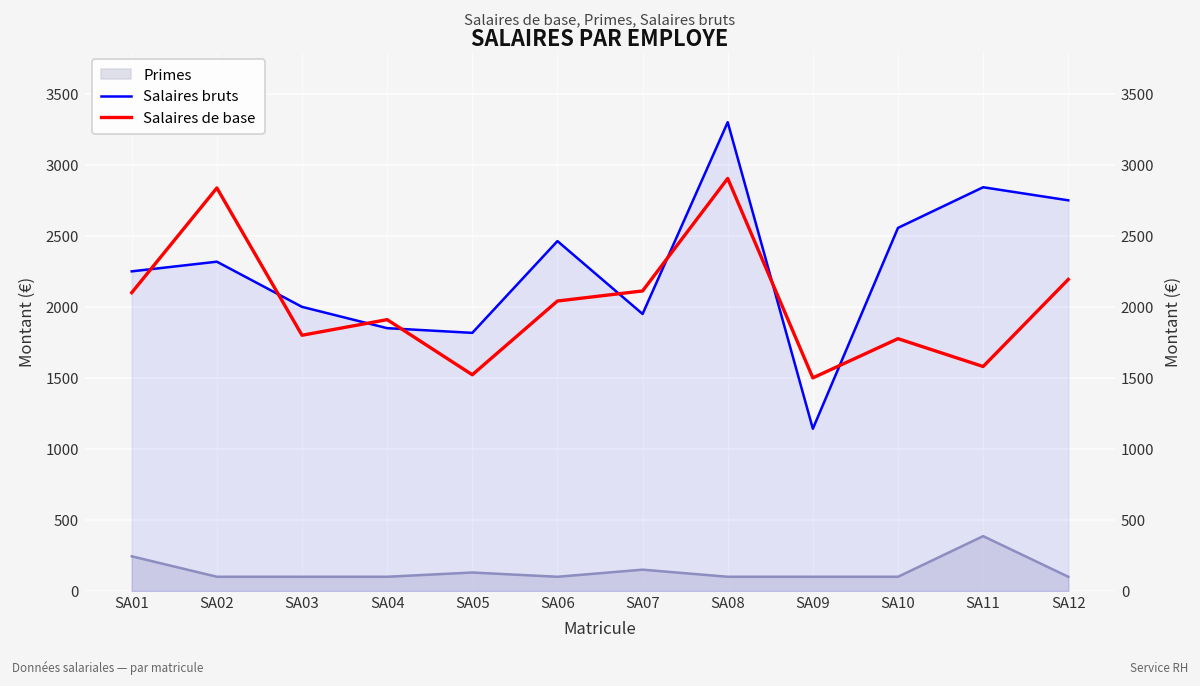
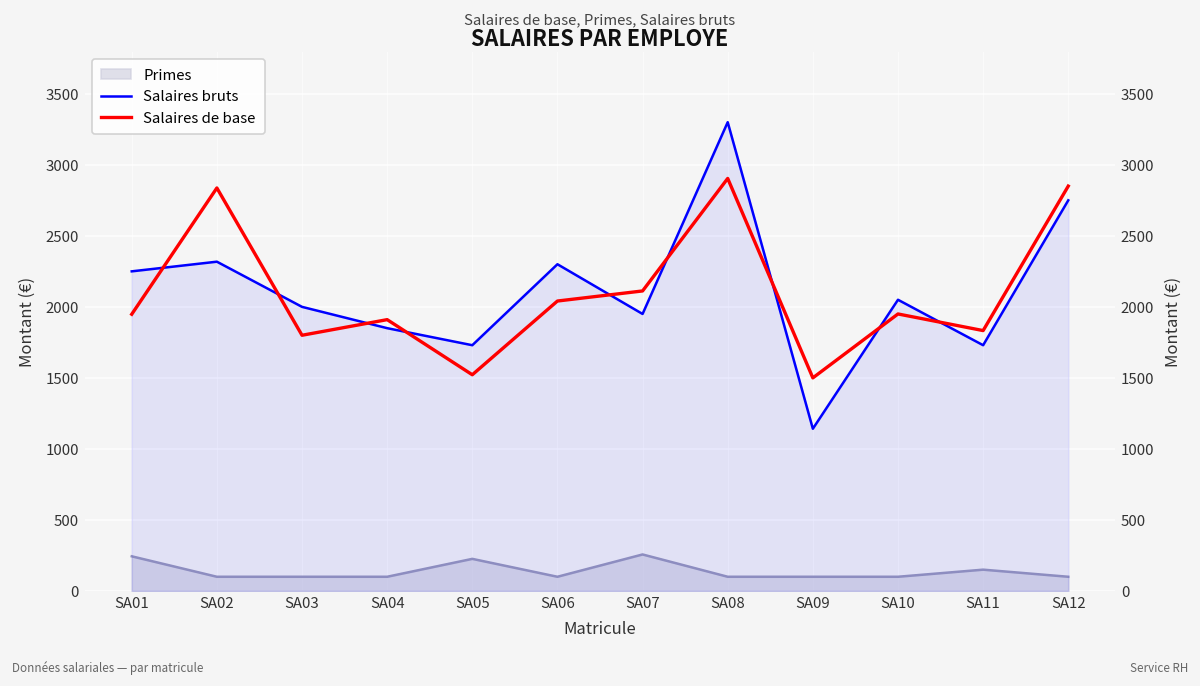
Salaires de base, SA01: 2100 -> 1950
Primes, SA05: 130 -> 230
Salaires bruts, SA05: 1820 -> 1730
Salaires bruts, SA06: 2460 -> 2300
Primes, SA07: 150 -> 260
Salaires bruts, SA10: 2560 -> 2050
Salaires de base, SA10: 1780 -> 1950
Primes, SA11: 390 -> 150
Salaires bruts, SA11: 2840 -> 1730
Salaires de base, SA11: 1580 -> 1830
Salaires de base, SA12: 2190 -> 2850
